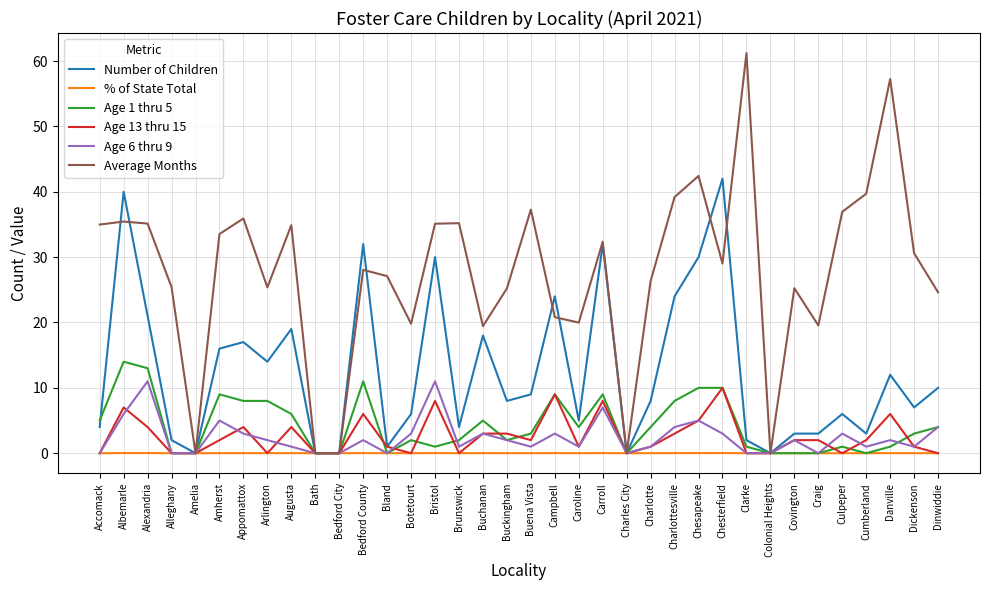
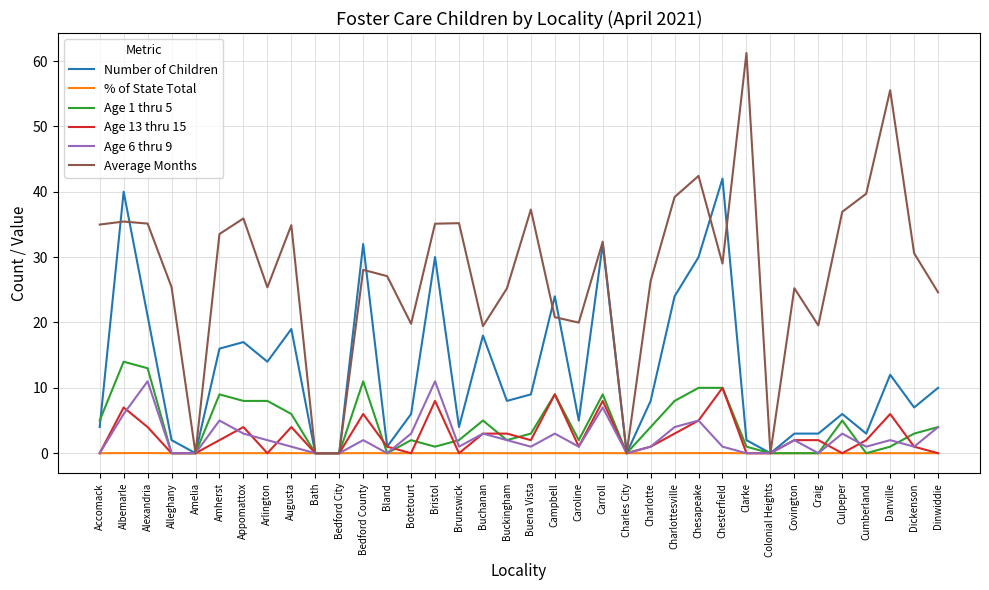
Age 1 thru 5, Caroline: 4 -> 2
Age 6 thru 9, Chesterfield: 3 -> 1
Age 1 thru 5, Culpeper: 1 -> 5
Average Months, Danville: 57 -> 56
